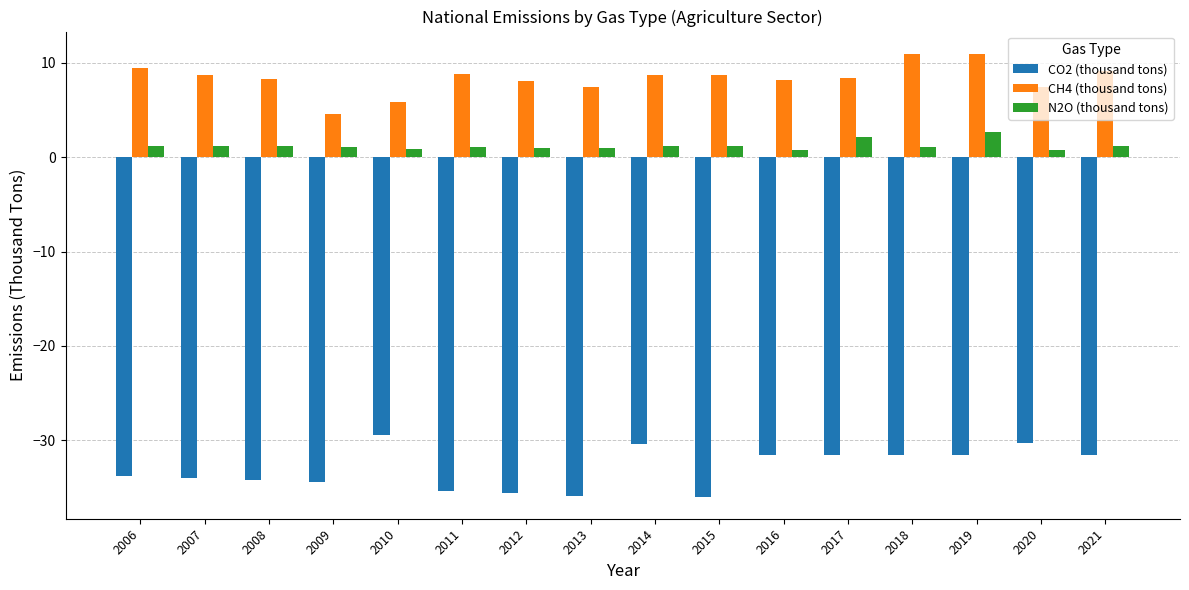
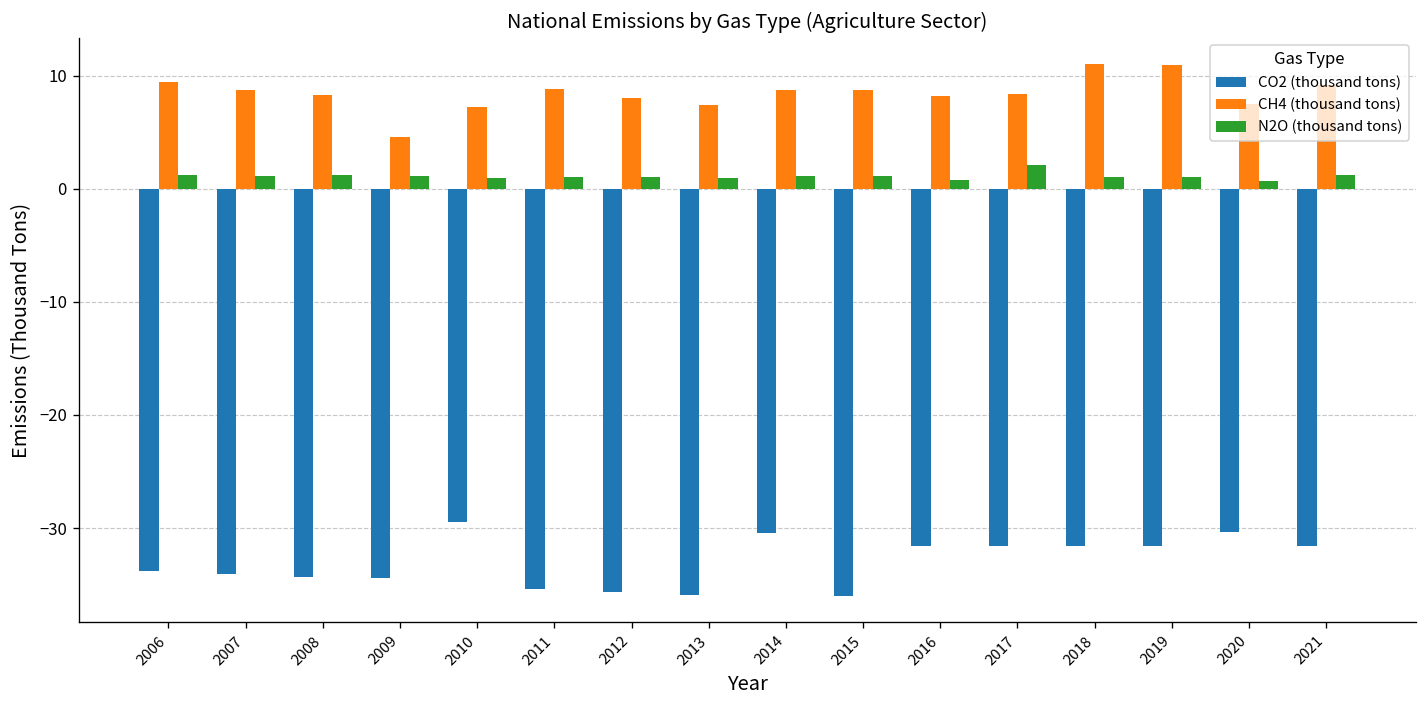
CH4 (thousand tons), 2010: 6 -> 7
N2O (thousand tons), 2019: 3 -> 1
